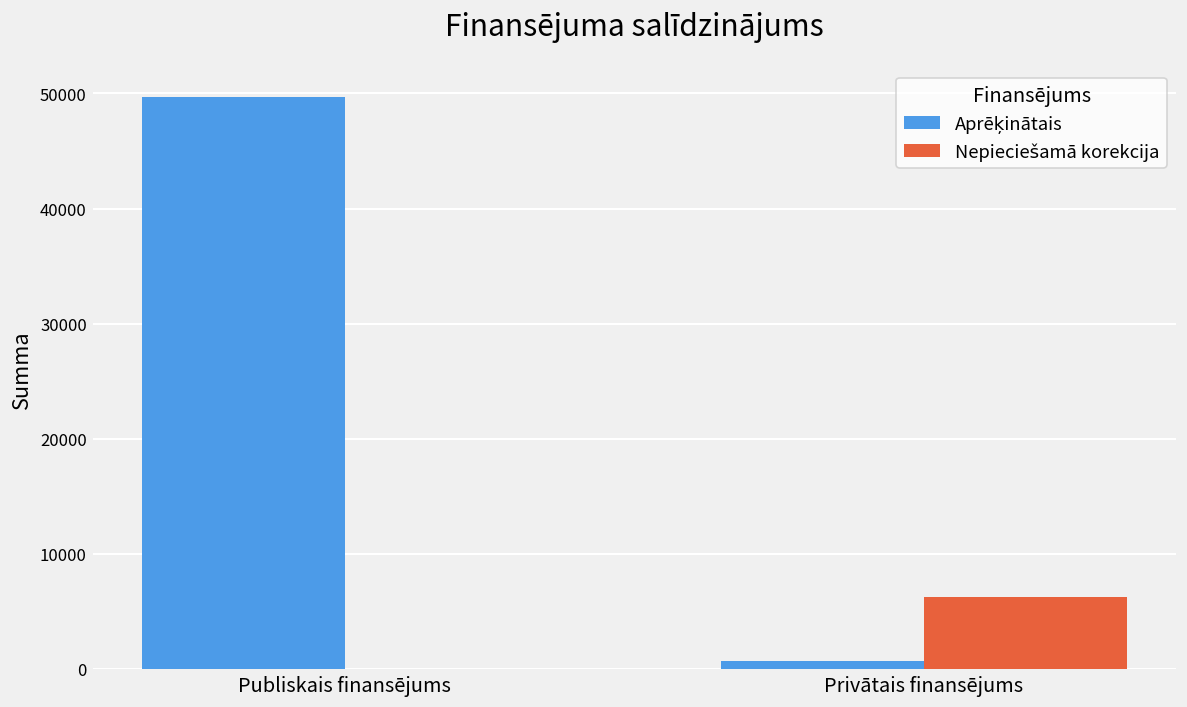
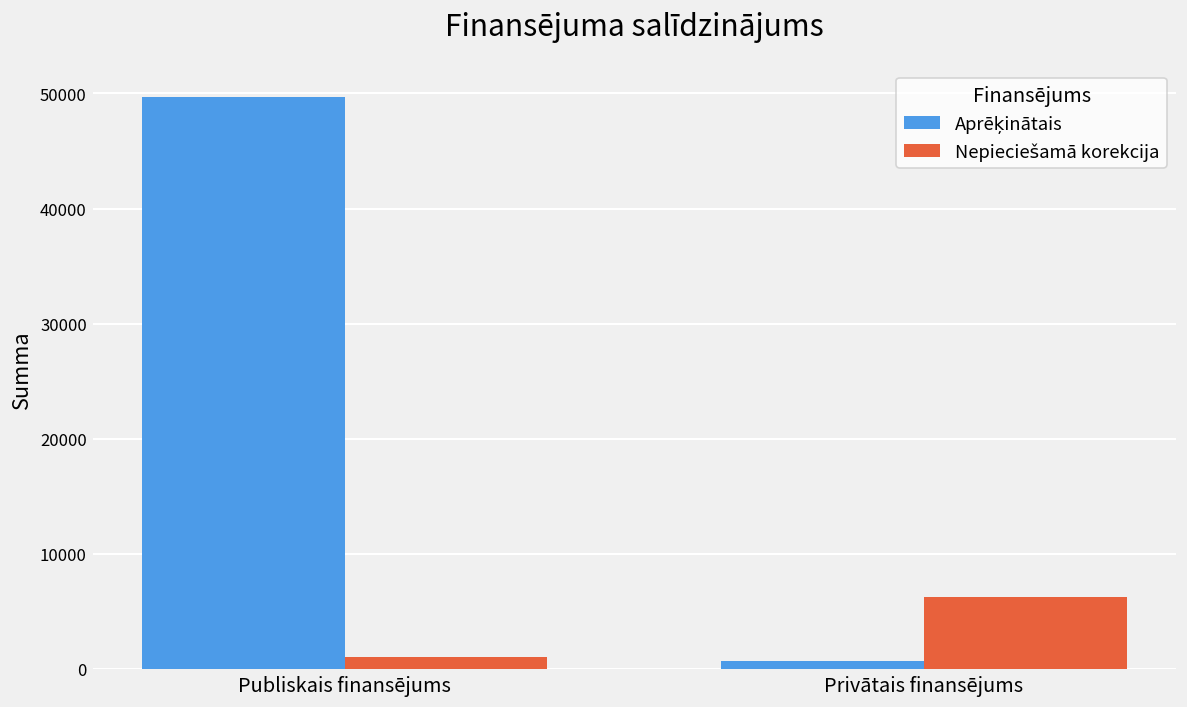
Nepieciešamā korekcija, Publiskais finansējums: 0 -> 1000
